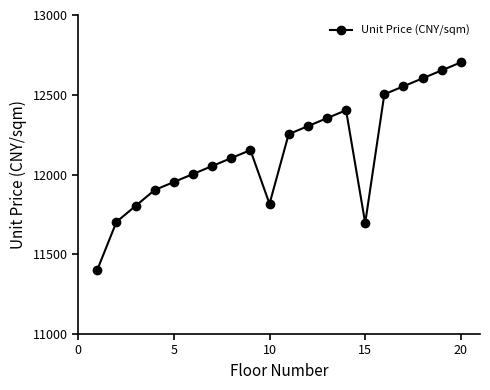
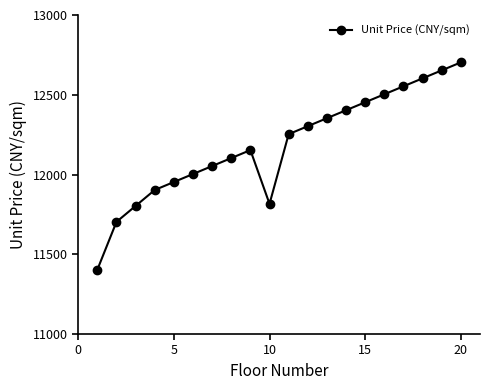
15: 11700 -> 12450
